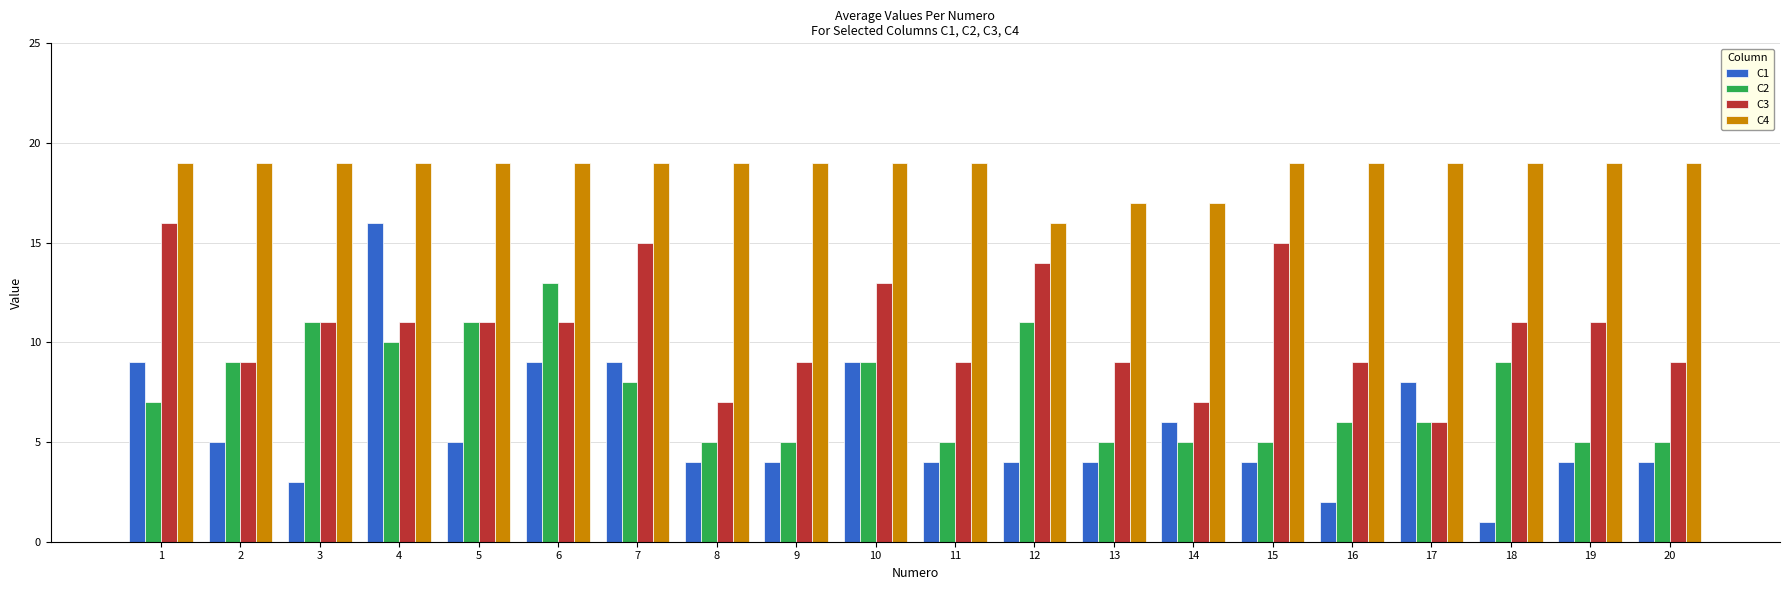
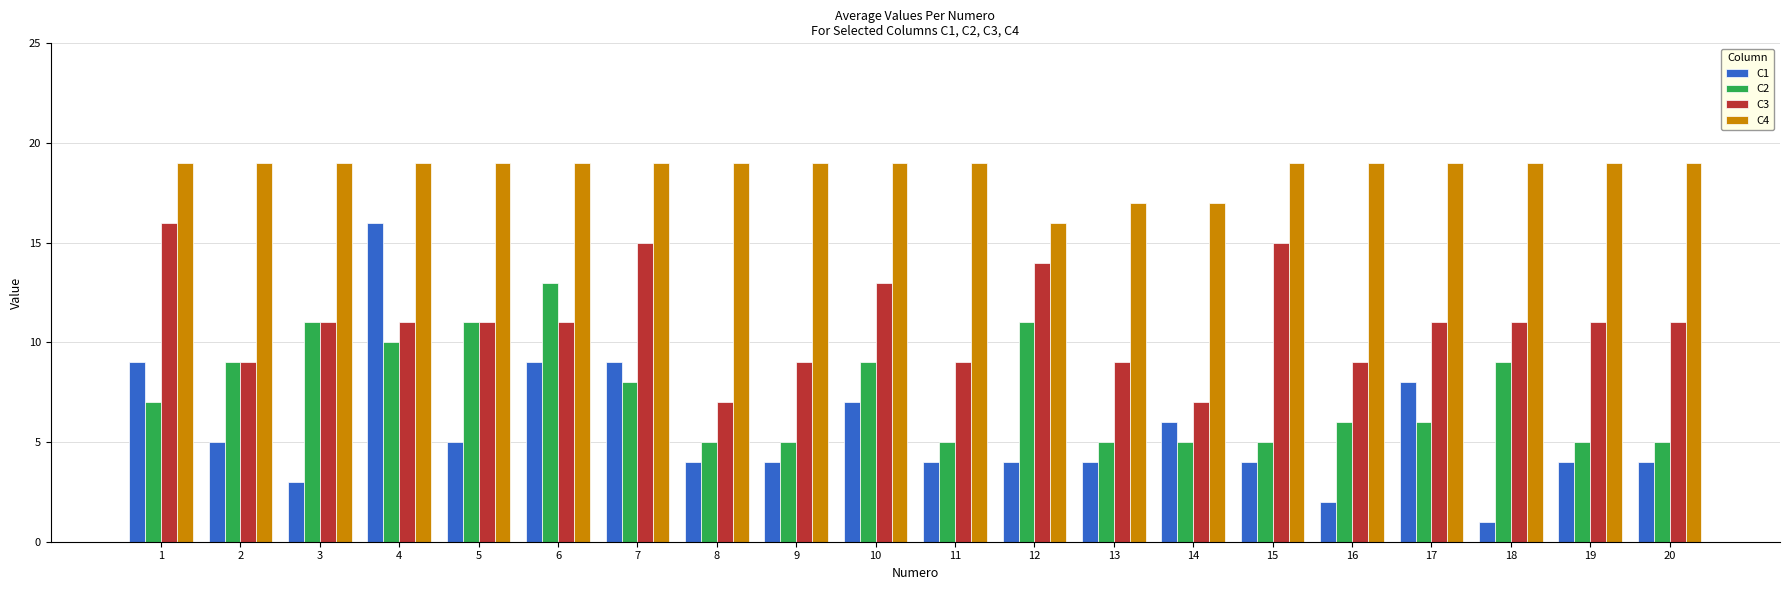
C1, 10: 9 -> 7
C3, 17: 6 -> 11
C3, 20: 9 -> 11
